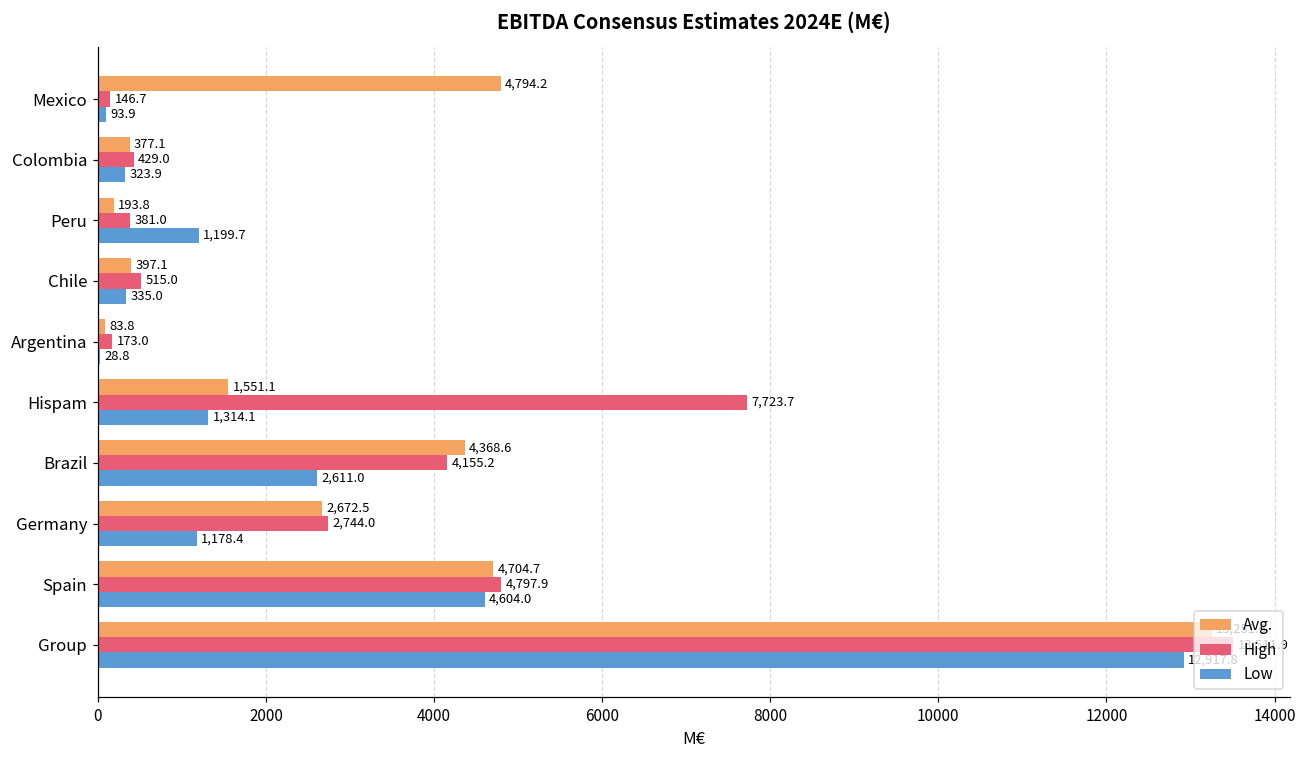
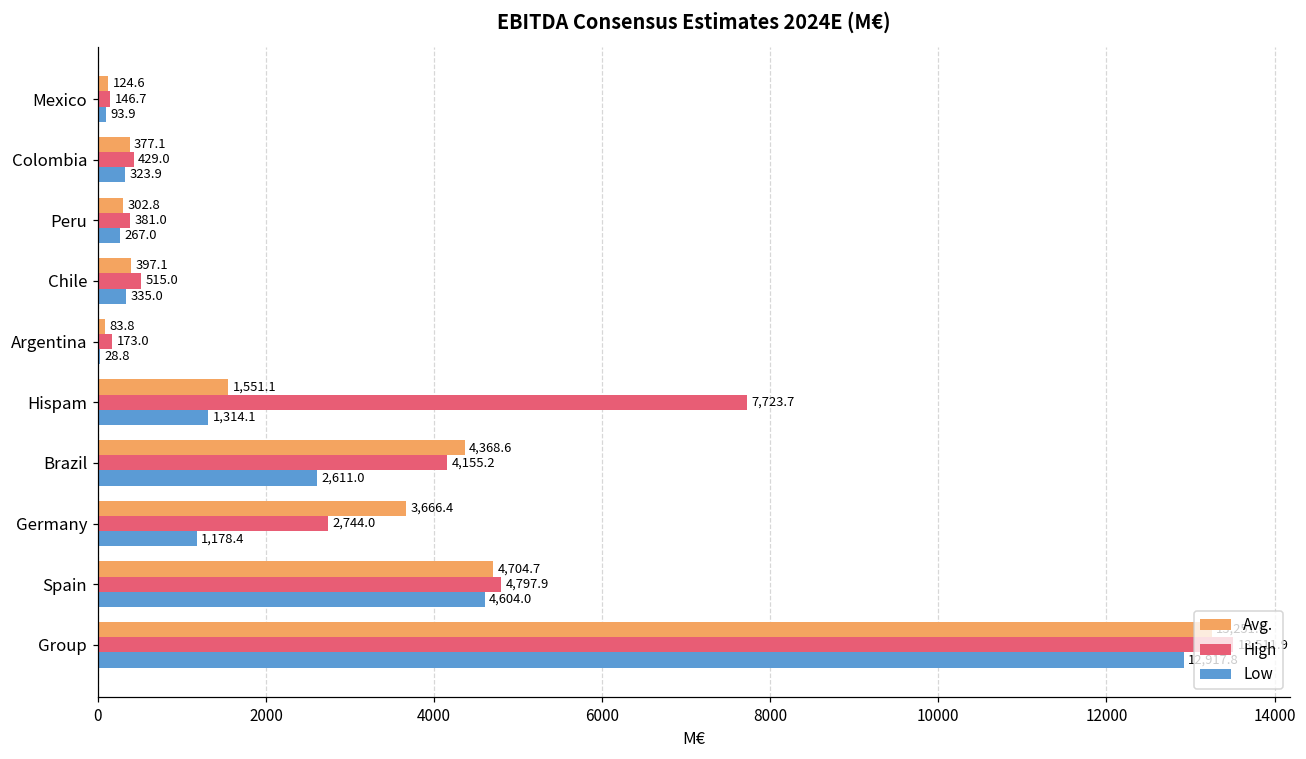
Avg., Mexico: 4,794.2 -> 124.6
Avg., Peru: 193.8 -> 302.8
Low, Peru: 1,199.7 -> 267.0
Avg., Germany: 2,672.5 -> 3,666.4
